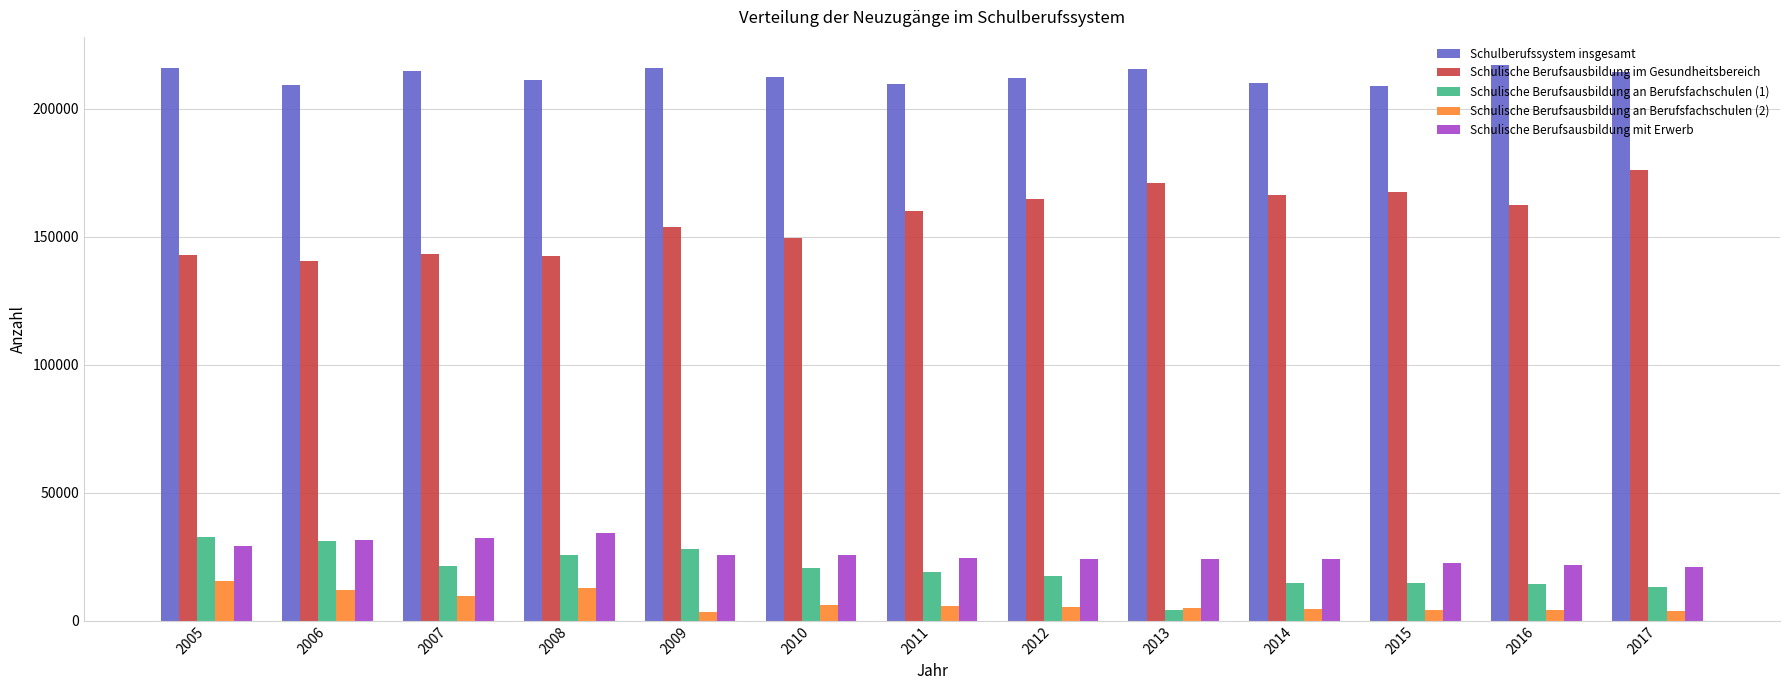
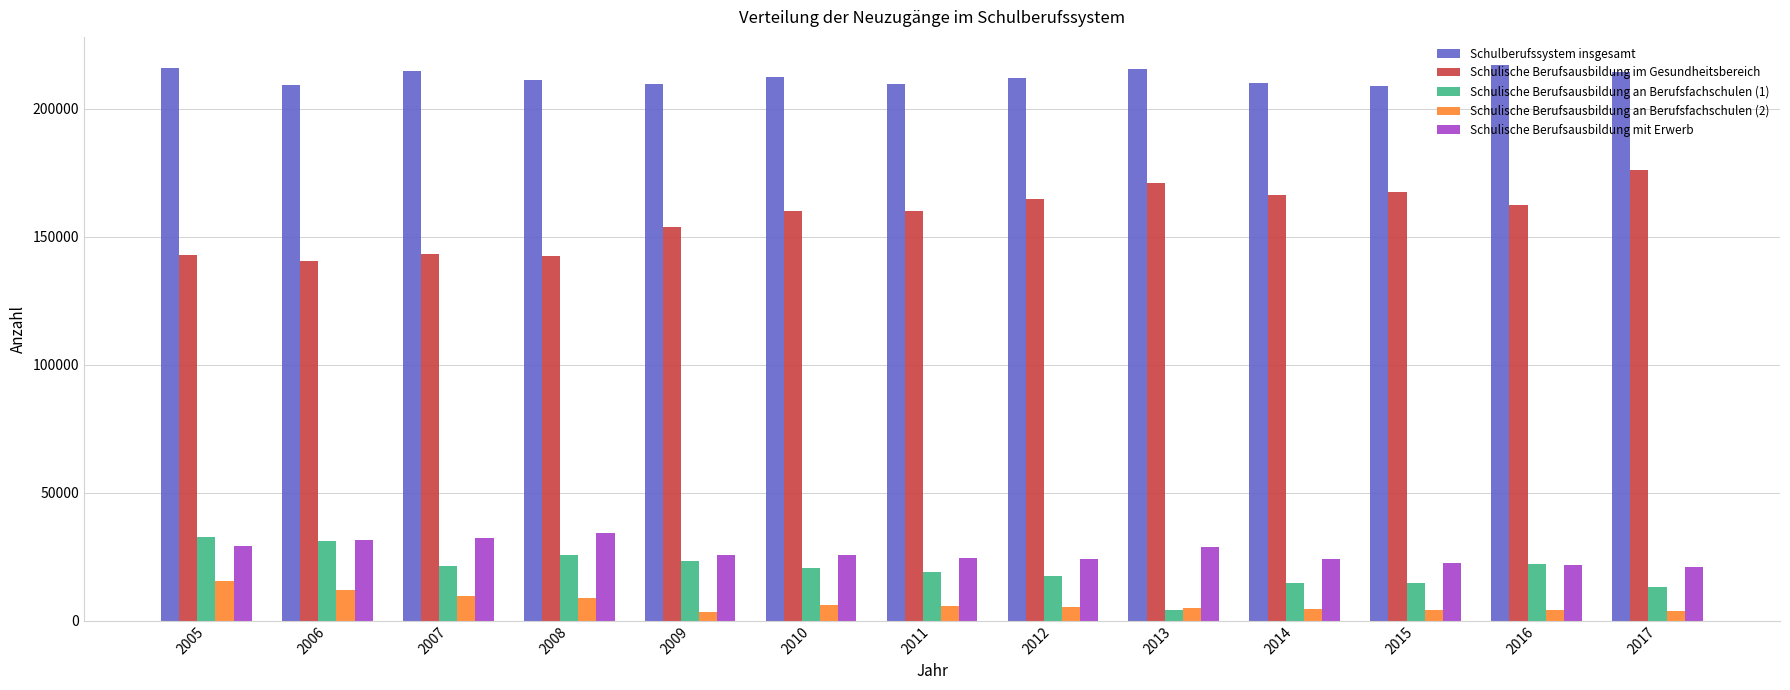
Schulische Berufsausbildung an Berufsfachschulen (2), 2008: 13000 -> 9000
Schulberufssystem insgesamt, 2009: 216000 -> 210000
Schulische Berufsausbildung an Berufsfachschulen (1), 2009: 28000 -> 23000
Schulische Berufsausbildung im Gesundheitsbereich, 2010: 149000 -> 160000
Schulische Berufsausbildung mit Erwerb, 2013: 24000 -> 29000
Schulische Berufsausbildung an Berufsfachschulen (1), 2016: 14000 -> 22000
